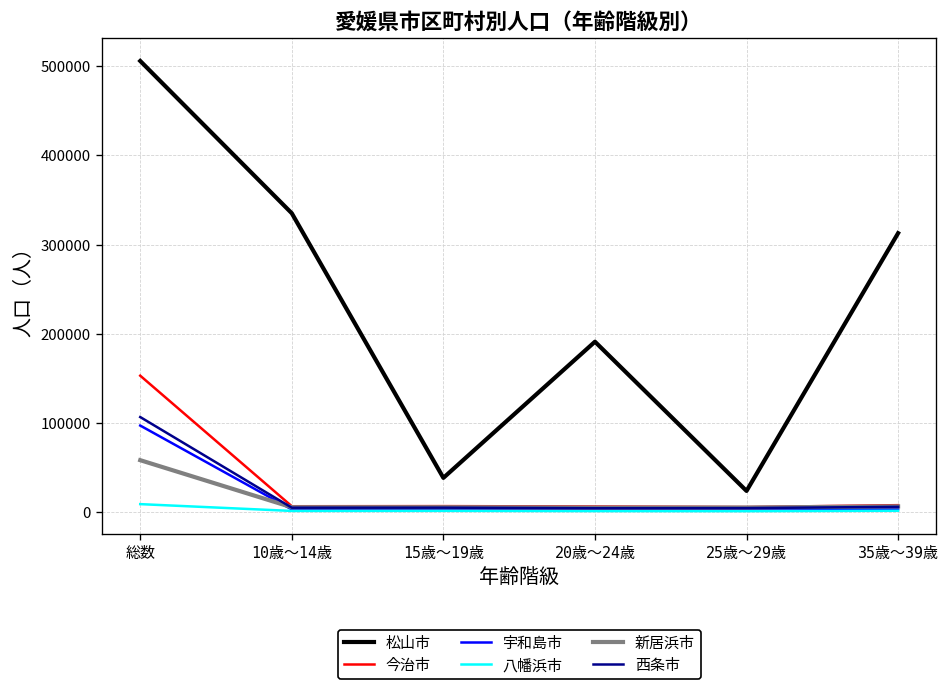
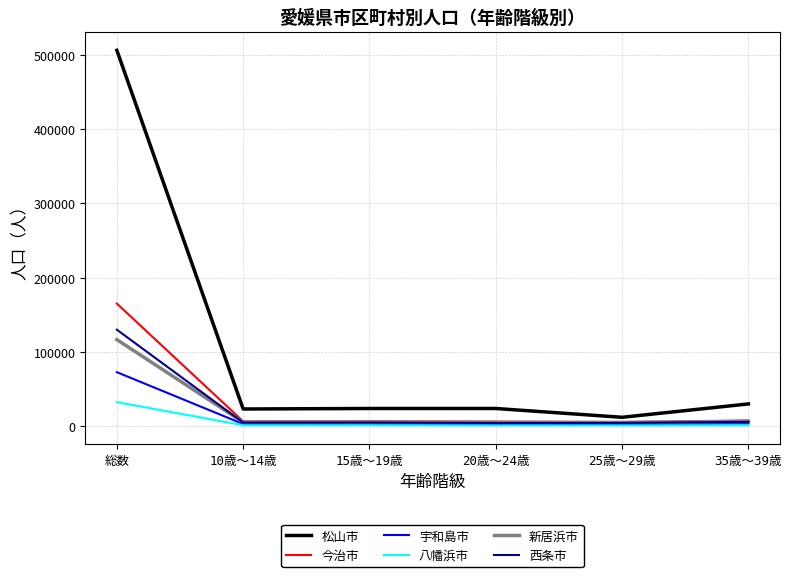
今治市, 総数: 150000 -> 170000
宇和島市, 総数: 100000 -> 70000
八幡浜市, 総数: 10000 -> 30000
新居浜市, 総数: 60000 -> 120000
西条市, 総数: 110000 -> 130000
松山市, 10歳～14歳: 340000 -> 20000
松山市, 15歳～19歳: 40000 -> 20000
松山市, 20歳～24歳: 190000 -> 20000
松山市, 25歳～29歳: 20000 -> 10000
松山市, 35歳～39歳: 310000 -> 30000
